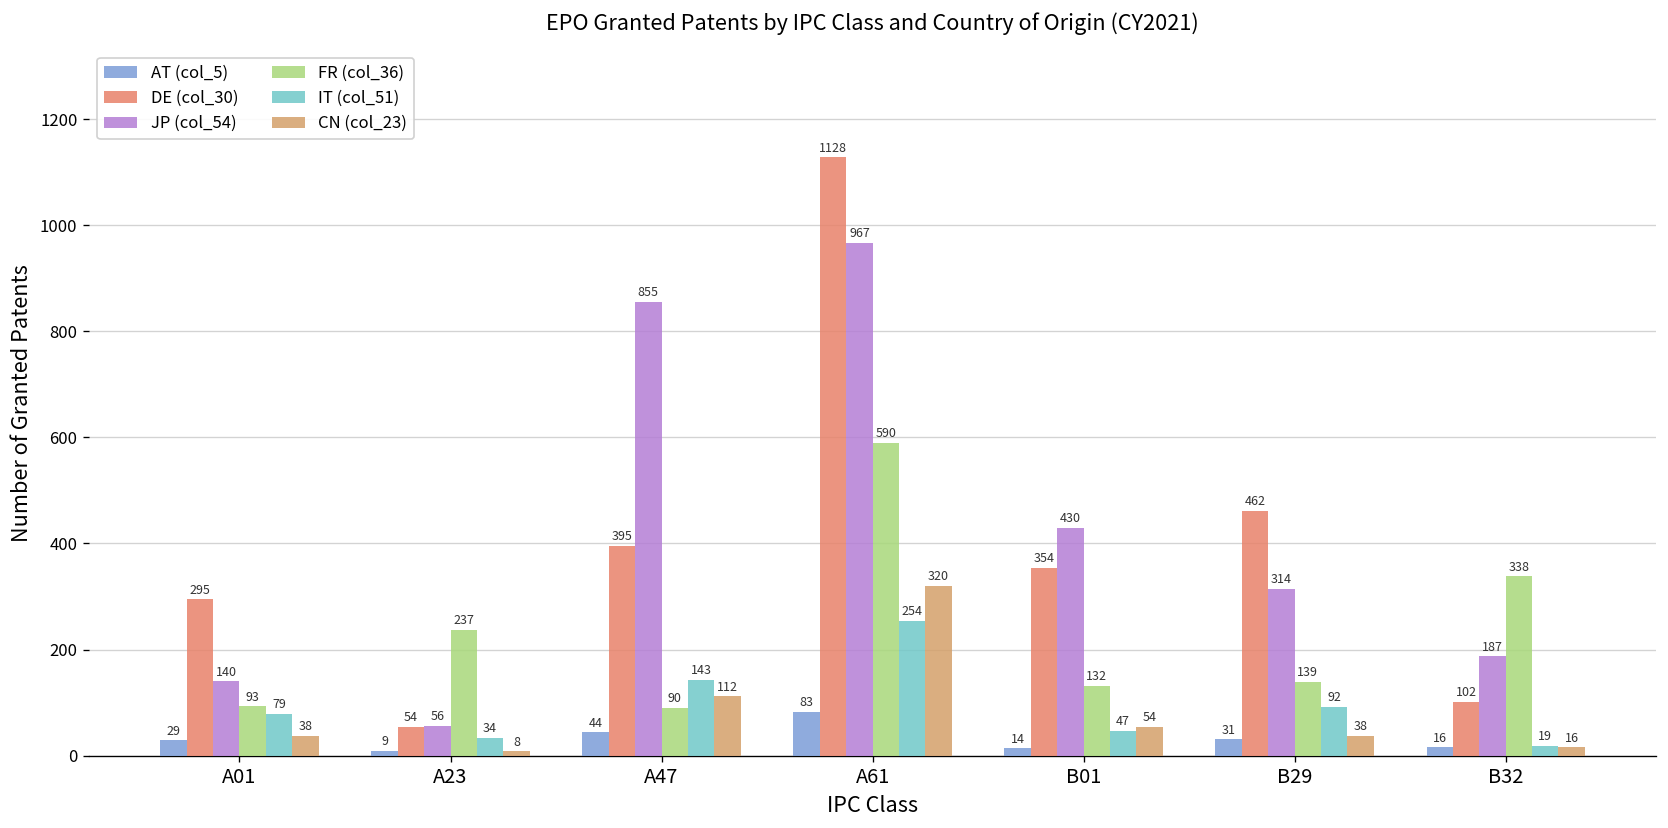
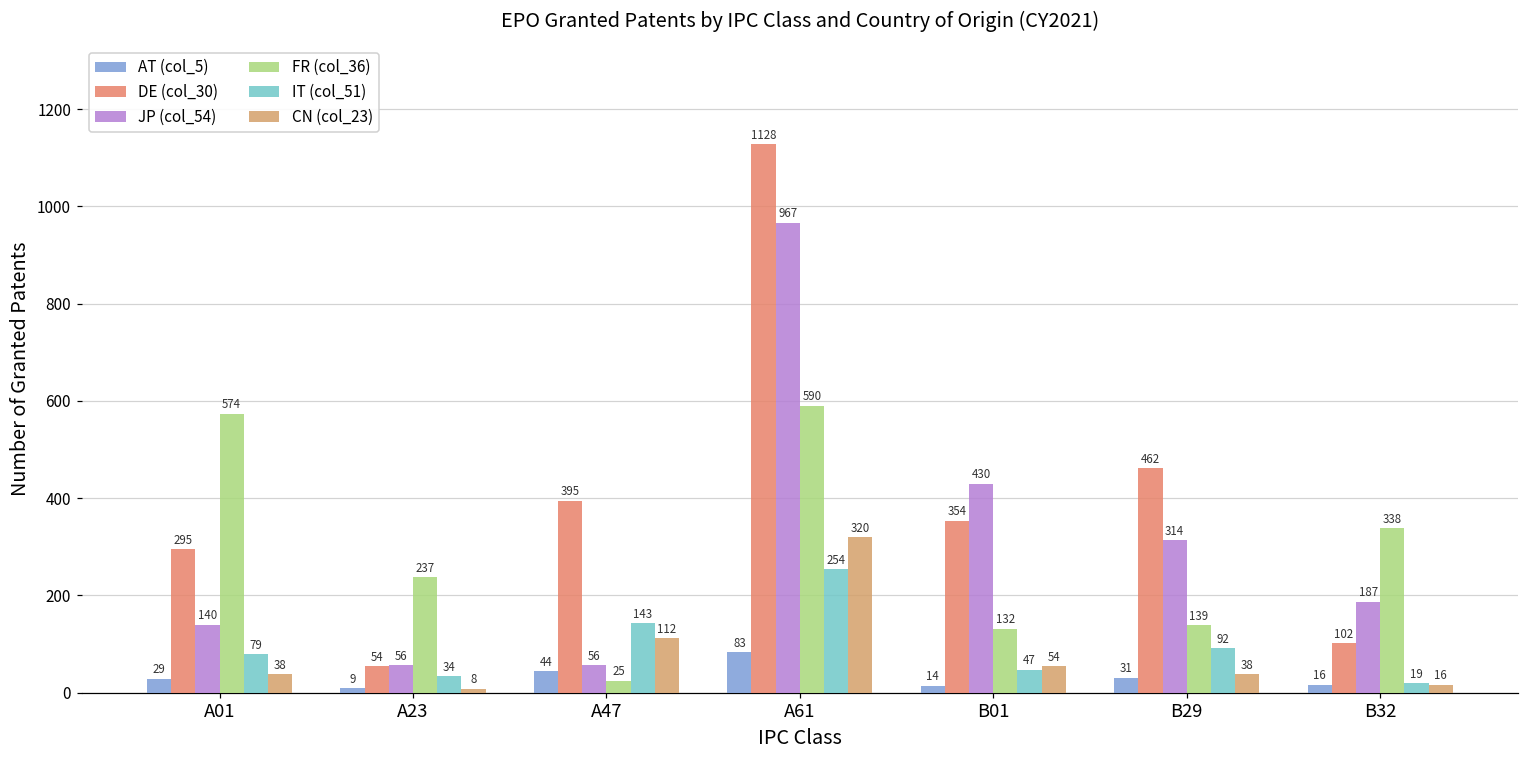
FR (col_36), A01: 93 -> 574
JP (col_54), A47: 855 -> 56
FR (col_36), A47: 90 -> 25
